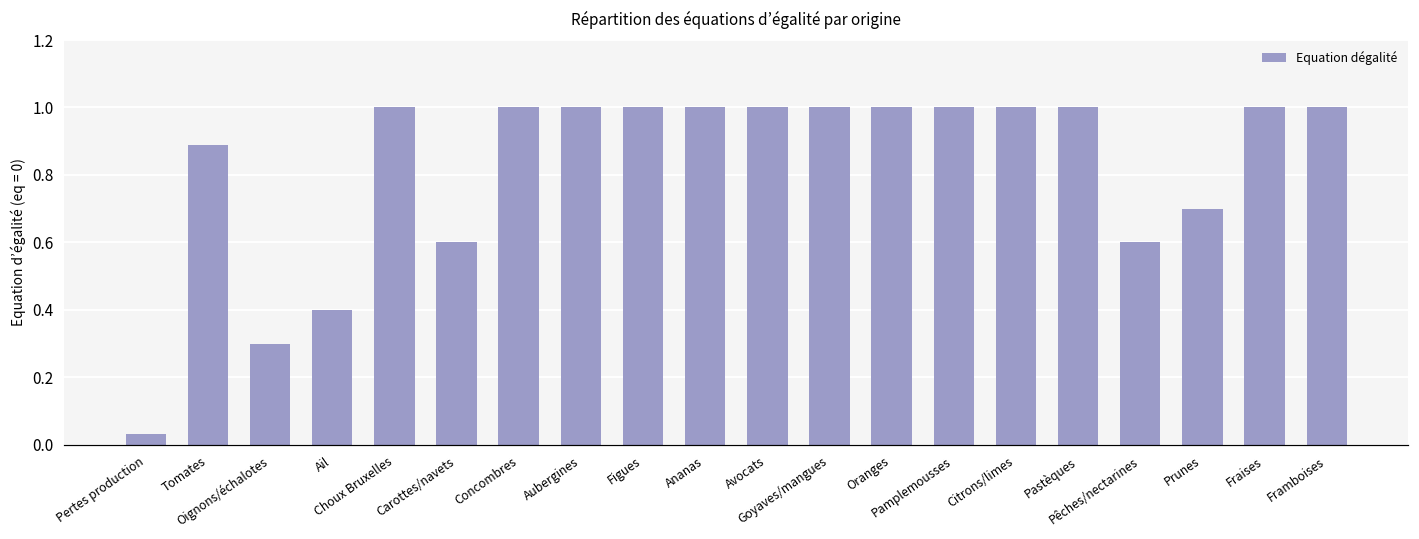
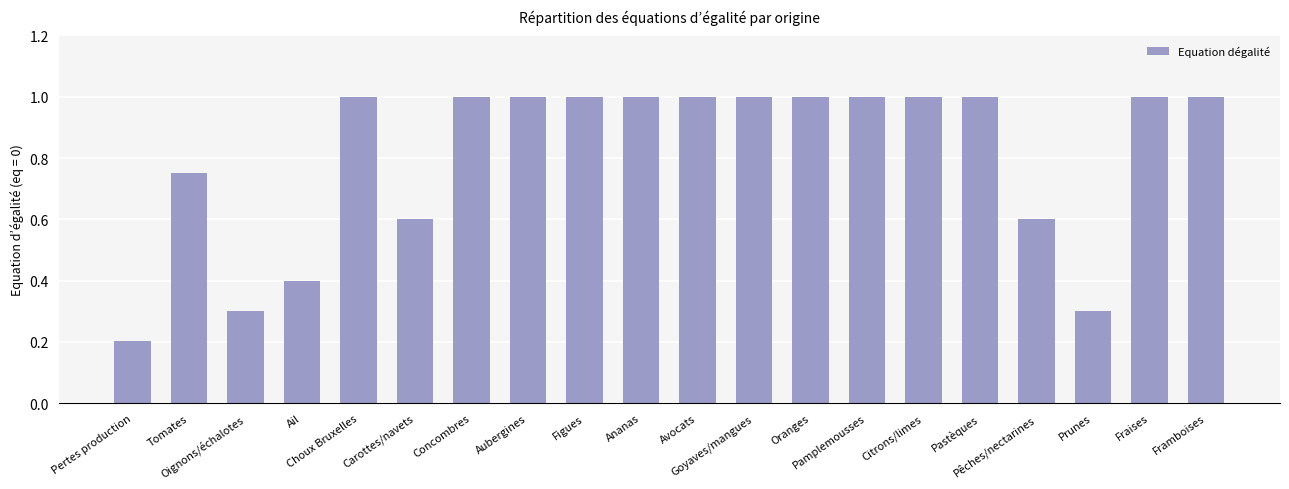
Pertes production: 0.03 -> 0.20
Tomates: 0.89 -> 0.75
Prunes: 0.7 -> 0.3
